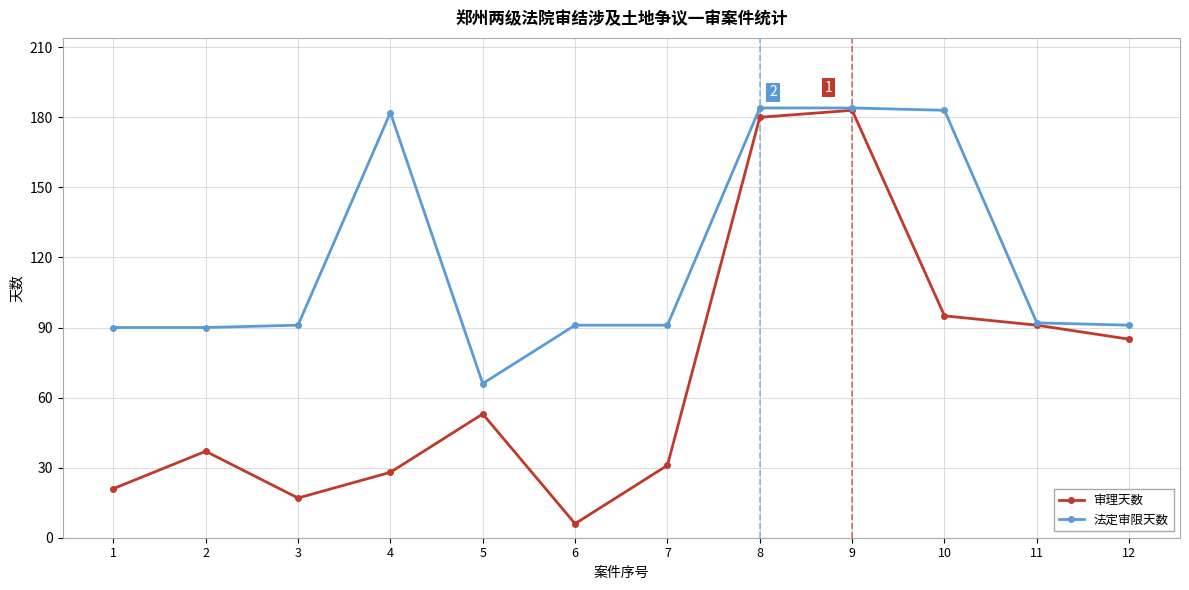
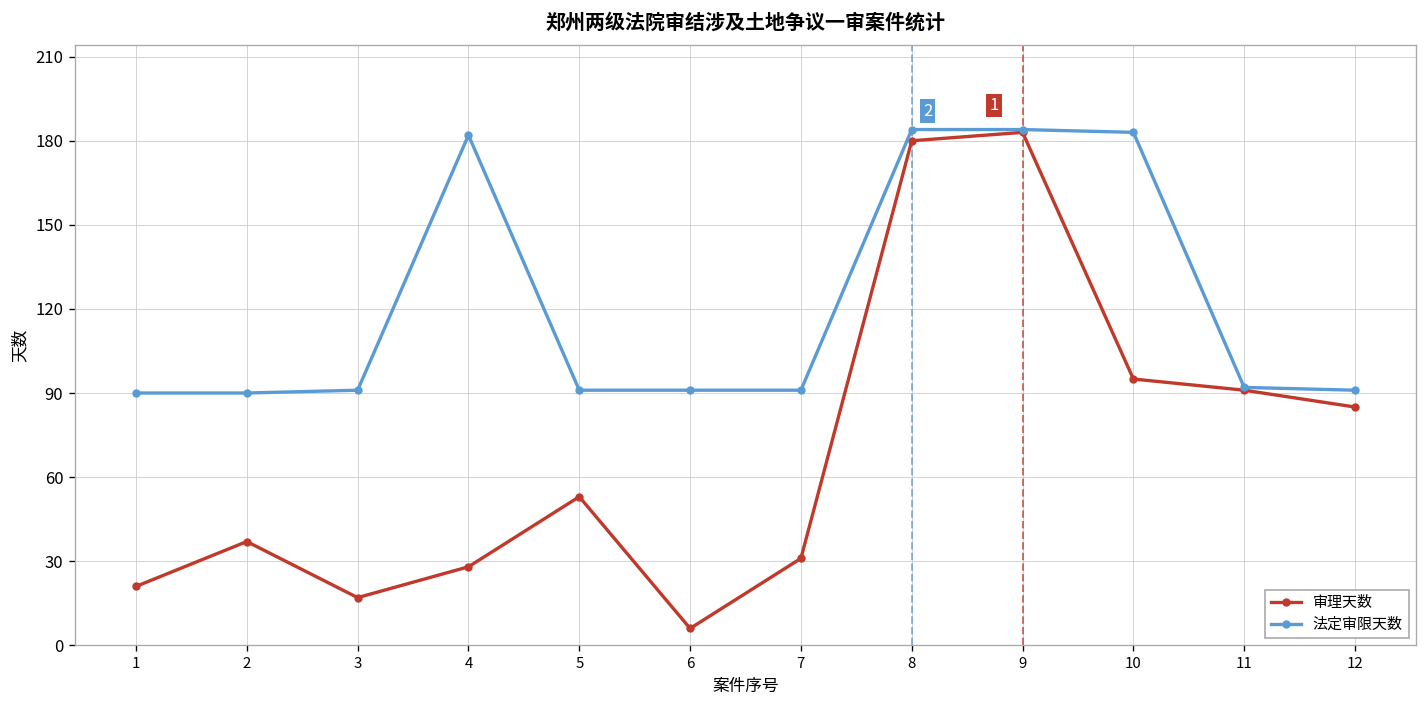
法定审限天数, 5: 66 -> 91
